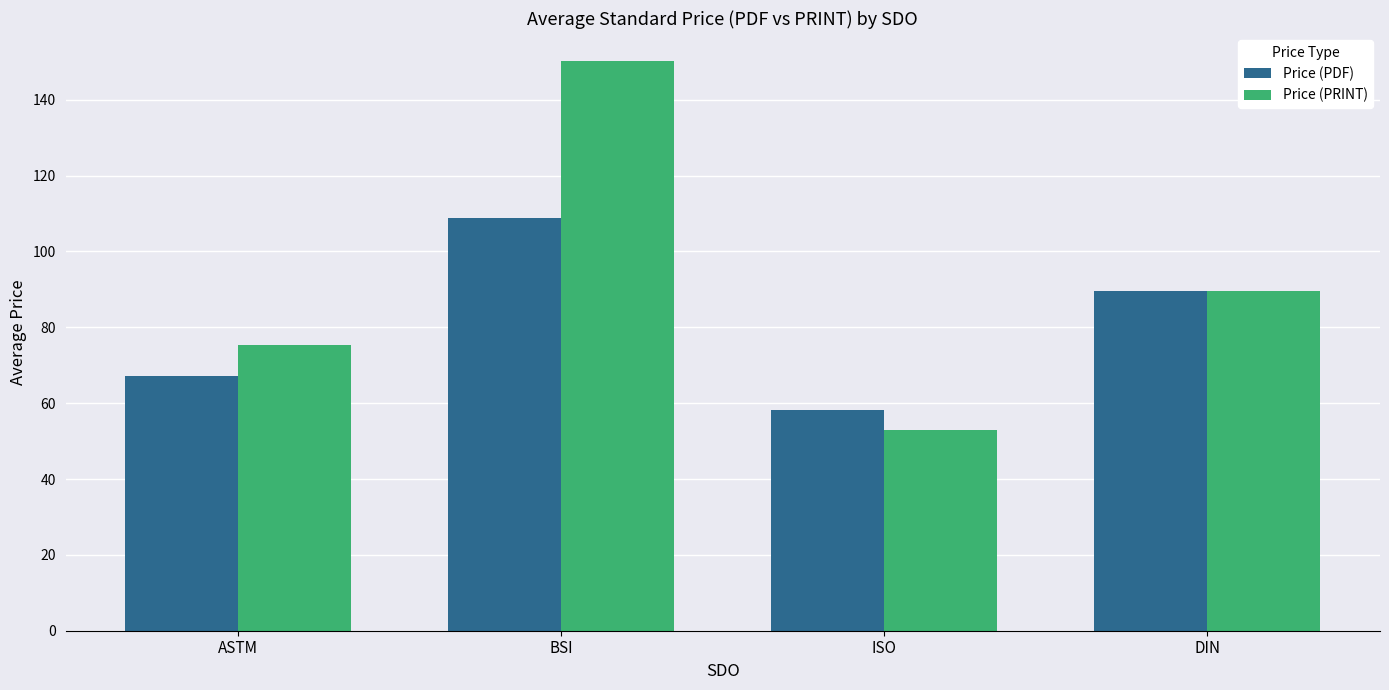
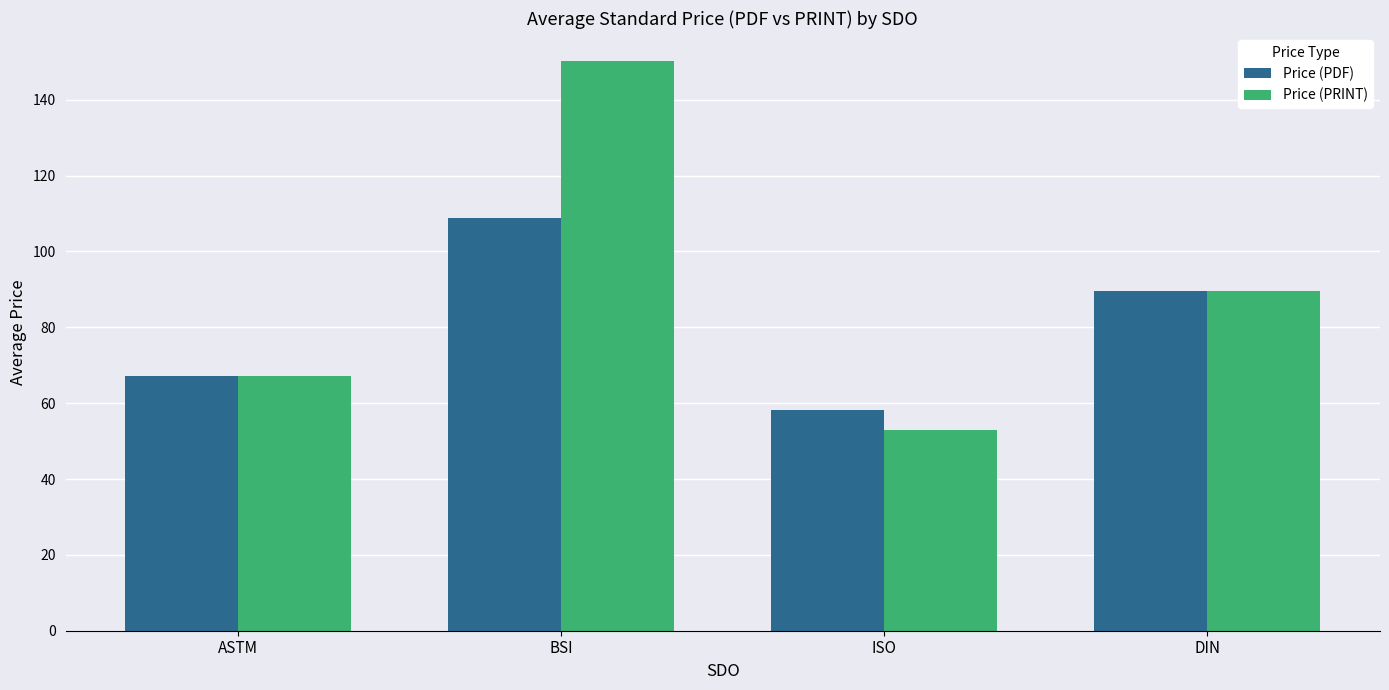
Price (PRINT), ASTM: 75 -> 67
